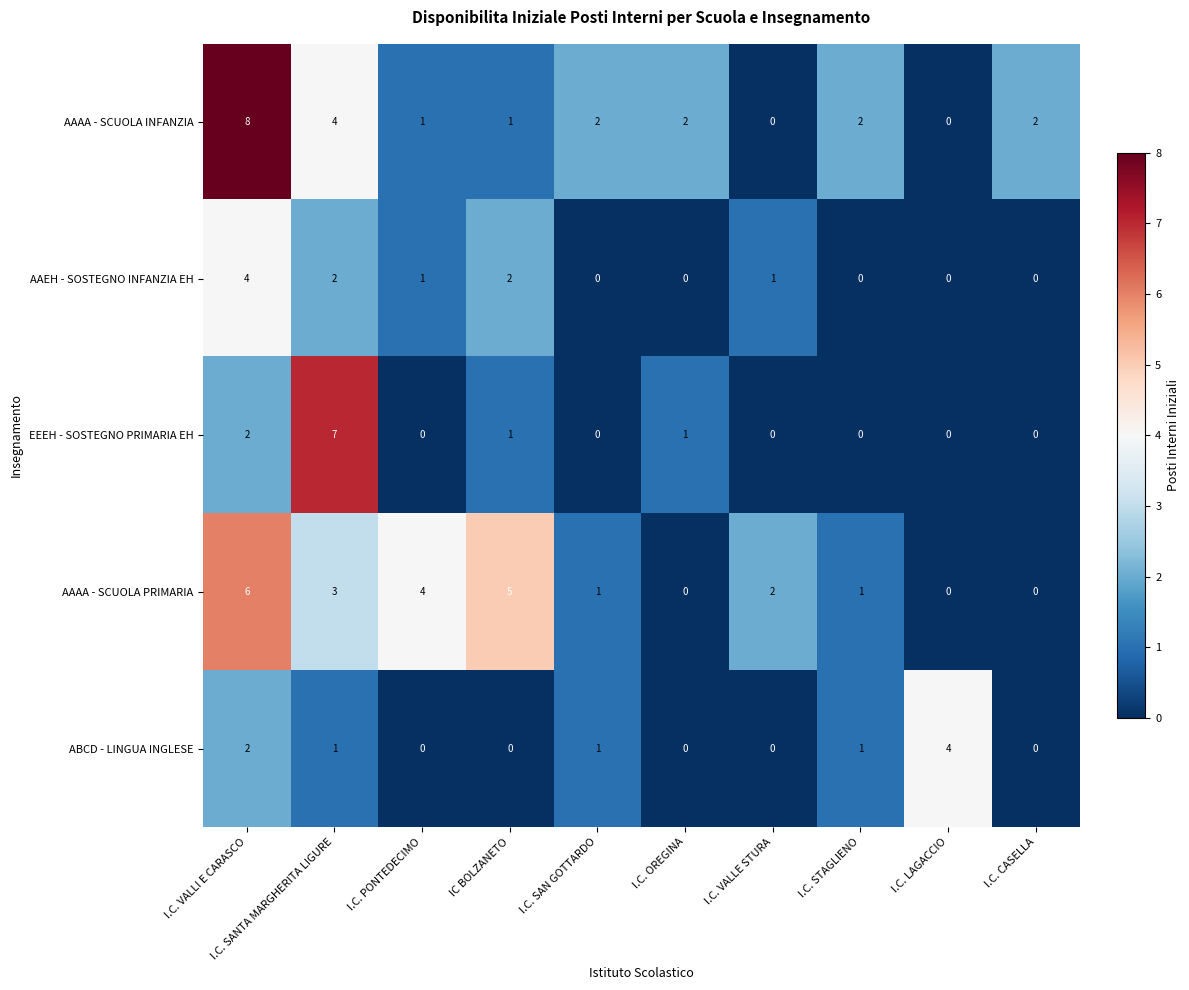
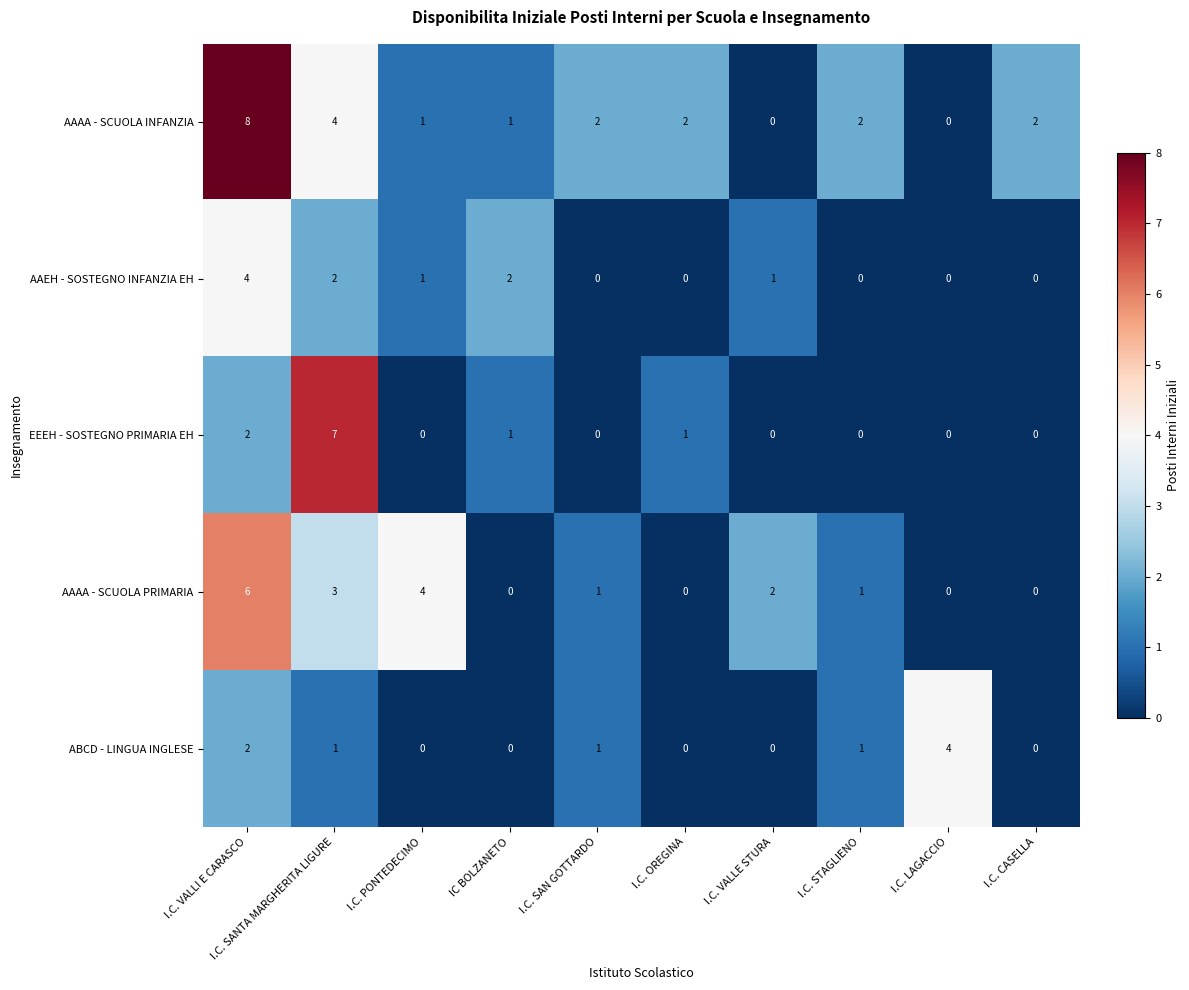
AAAA - SCUOLA PRIMARIA, IC BOLZANETO: 5 -> 0
